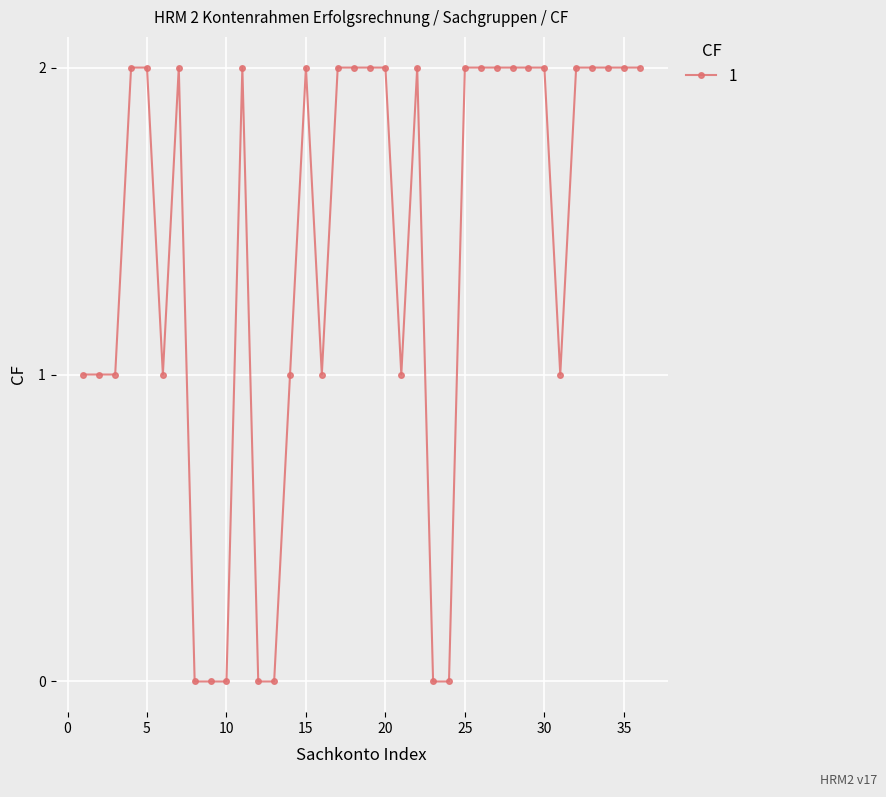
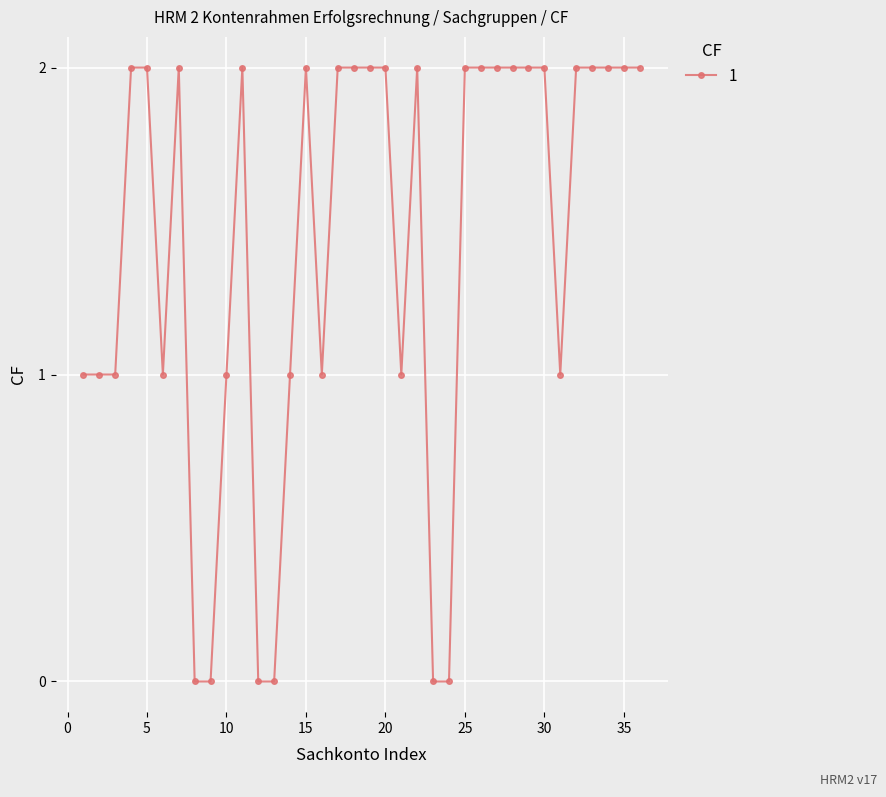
10: 0 -> 1
